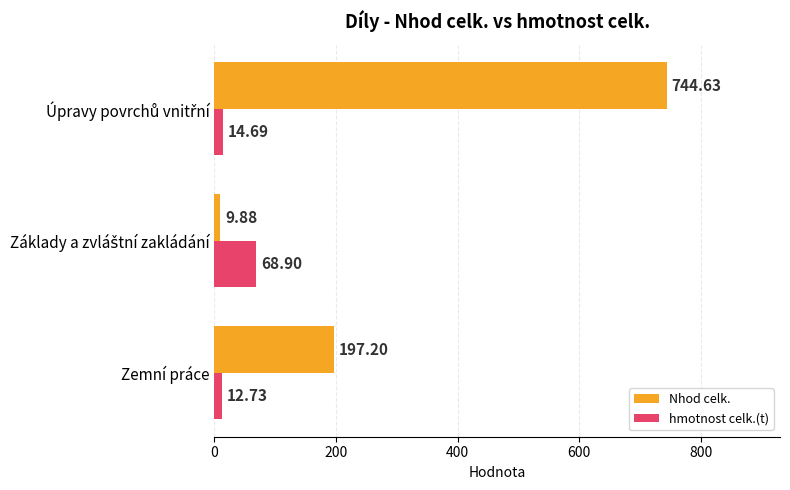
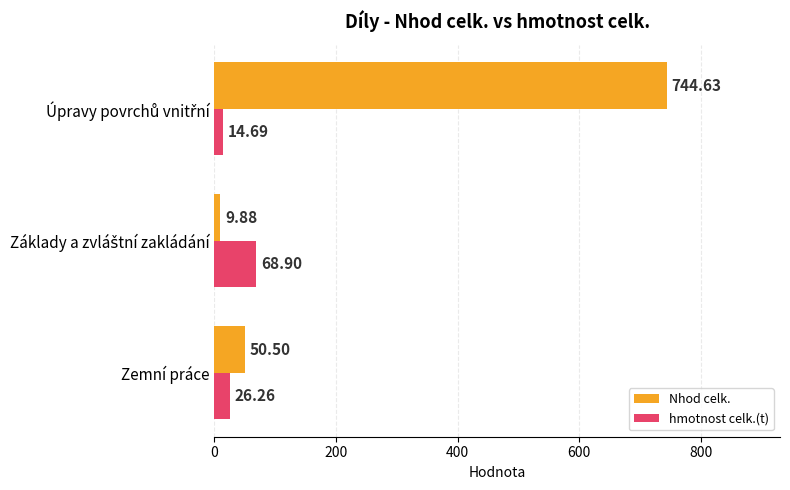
Nhod celk., Zemní práce: 197.20 -> 50.50
hmotnost celk.(t), Zemní práce: 12.73 -> 26.26
